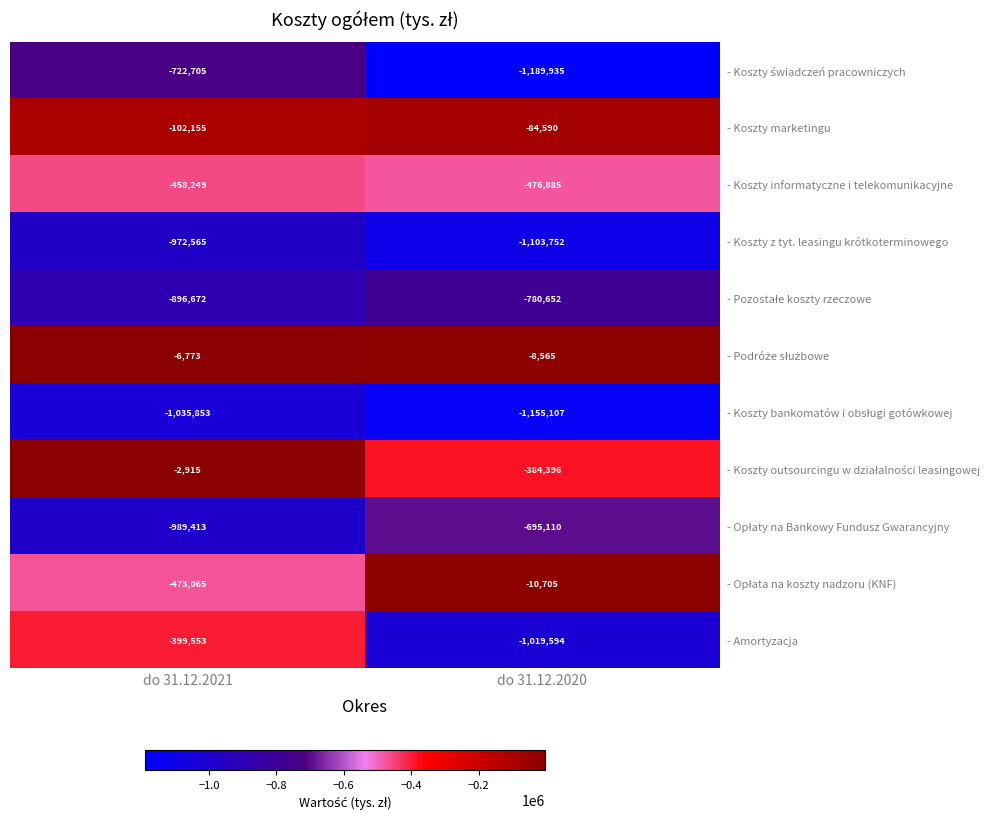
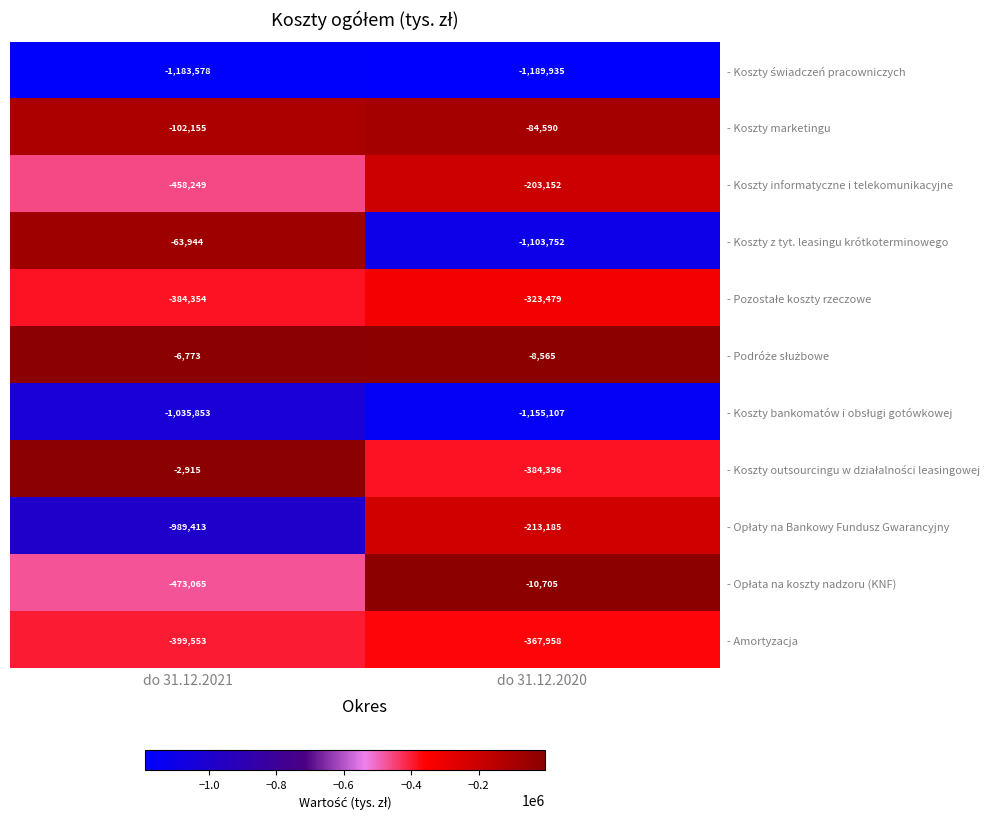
- Koszty świadczeń pracowniczych, do 31.12.2021: -722,705 -> -1,183,578
- Koszty informatyczne i telekomunikacyjne, do 31.12.2020: -476,885 -> -203,152
- Koszty z tyt. leasingu krótkoterminowego, do 31.12.2021: -972,565 -> -63,944
- Pozostałe koszty rzeczowe, do 31.12.2021: -896,672 -> -384,354
- Pozostałe koszty rzeczowe, do 31.12.2020: -780,652 -> -323,479
- Opłaty na Bankowy Fundusz Gwarancyjny, do 31.12.2020: -695,110 -> -213,185
- Amortyzacja, do 31.12.2020: -1,019,594 -> -367,958
